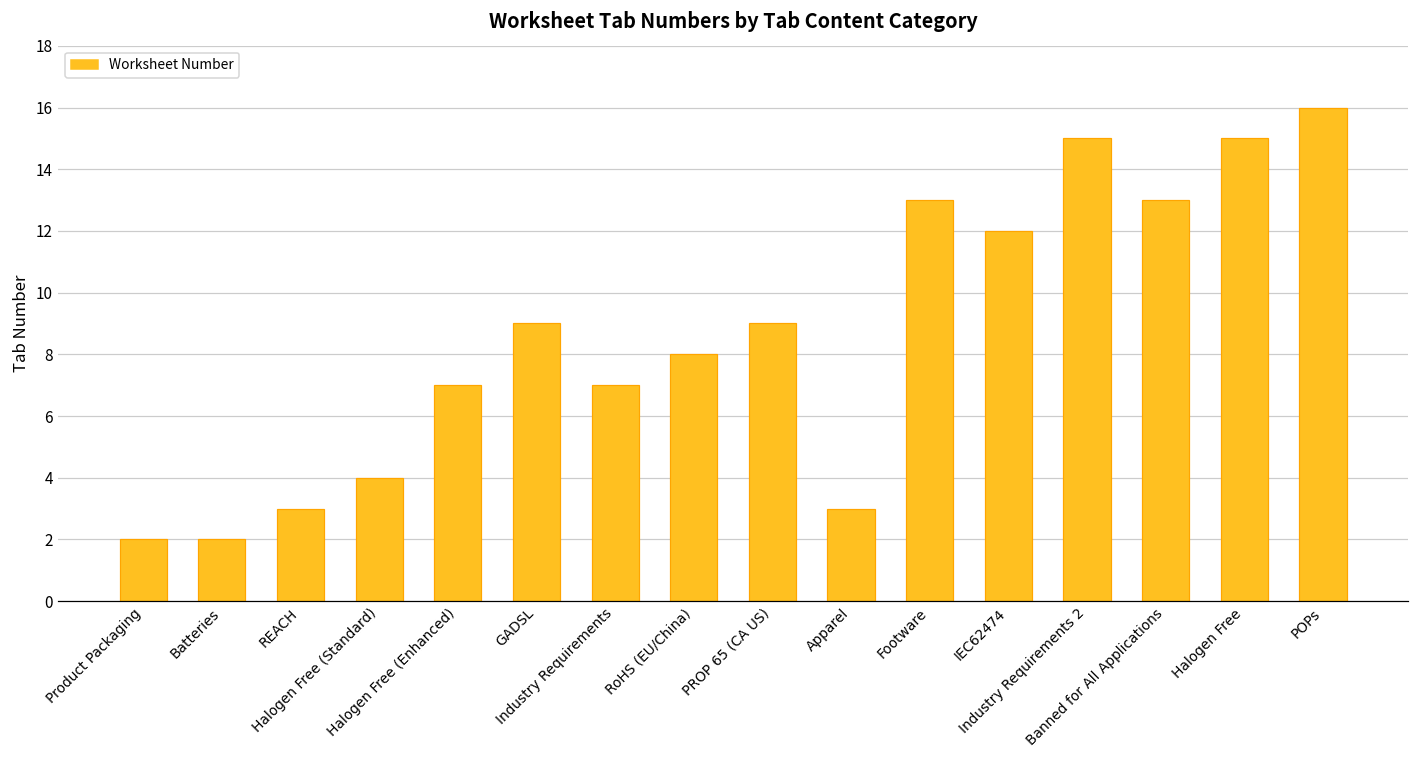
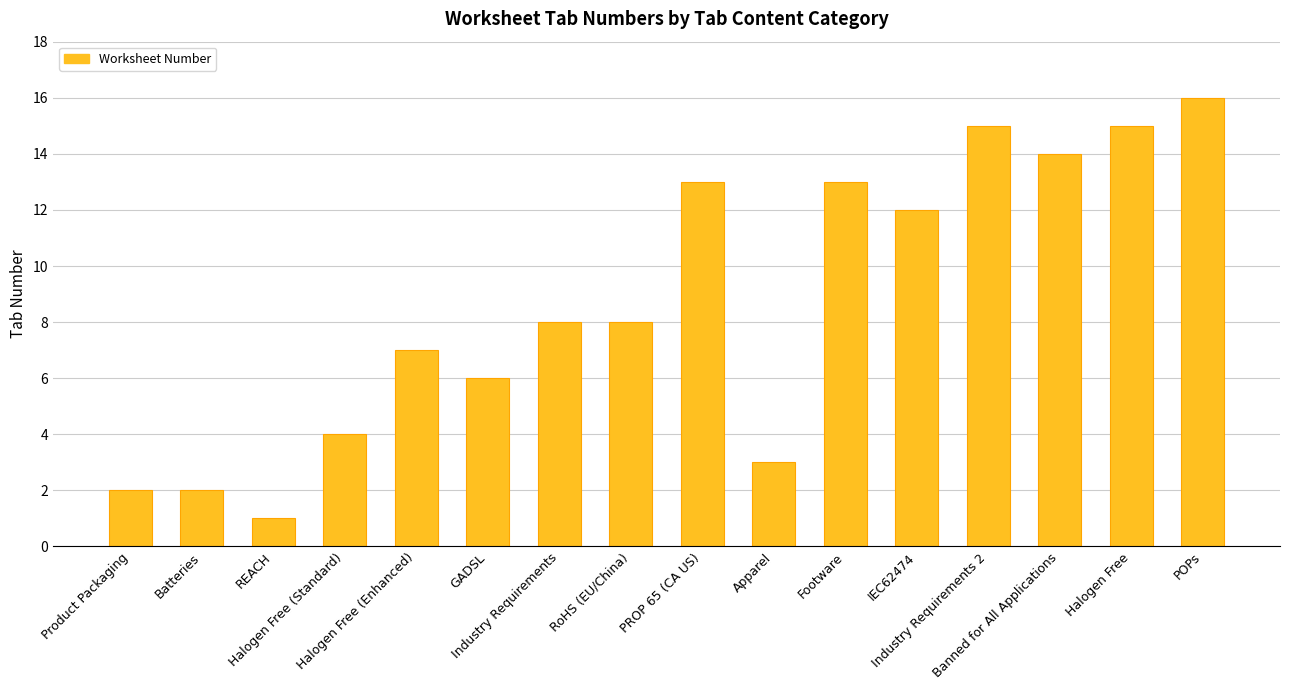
REACH: 3 -> 1
GADSL: 9 -> 6
Industry Requirements: 7 -> 8
PROP 65 (CA US): 9 -> 13
Banned for All Applications: 13 -> 14
